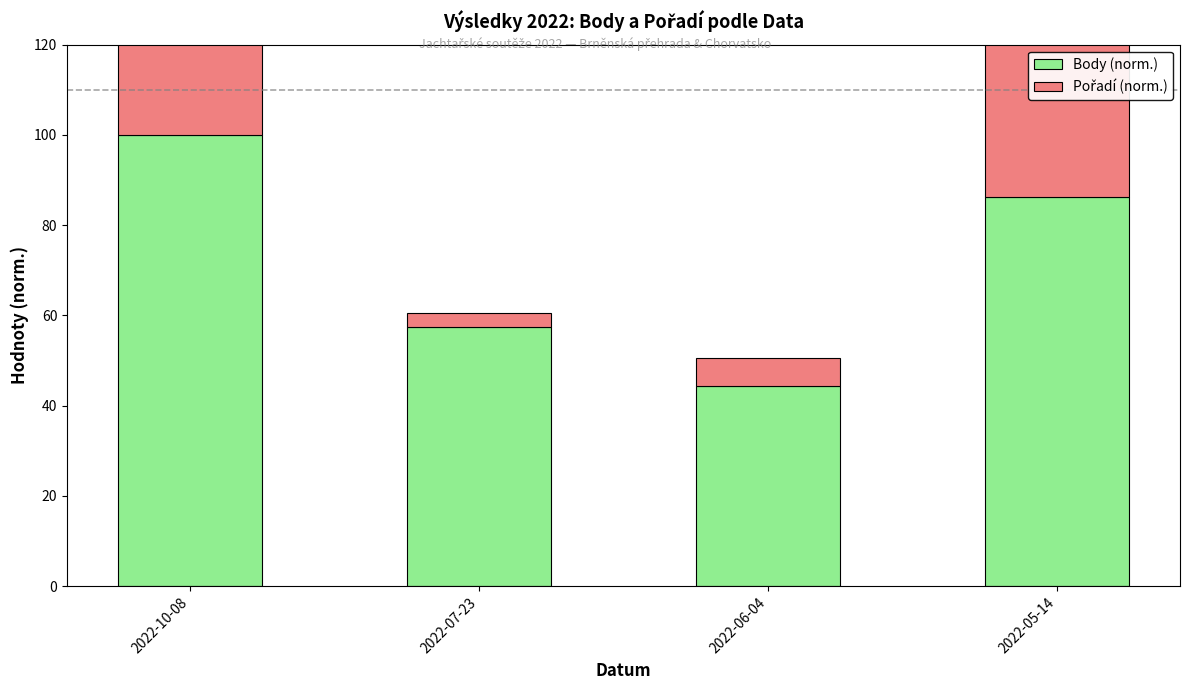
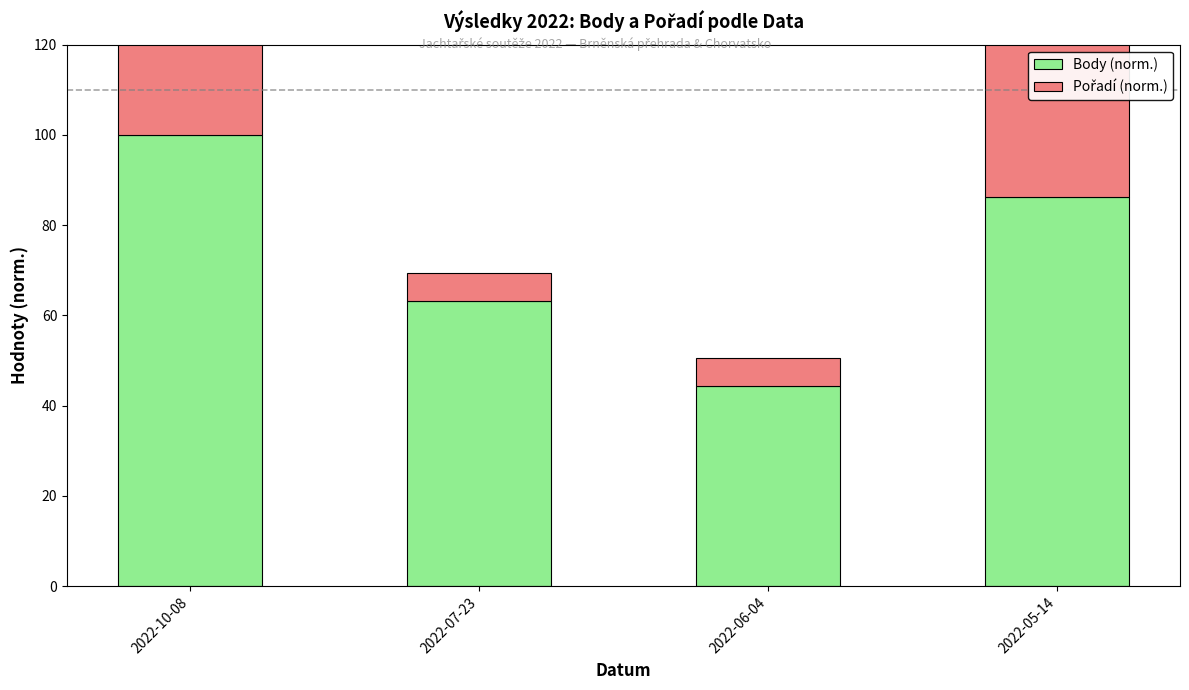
Body (norm.), 2022-07-23: 57 -> 63
Pořadí (norm.), 2022-07-23: 3 -> 6
